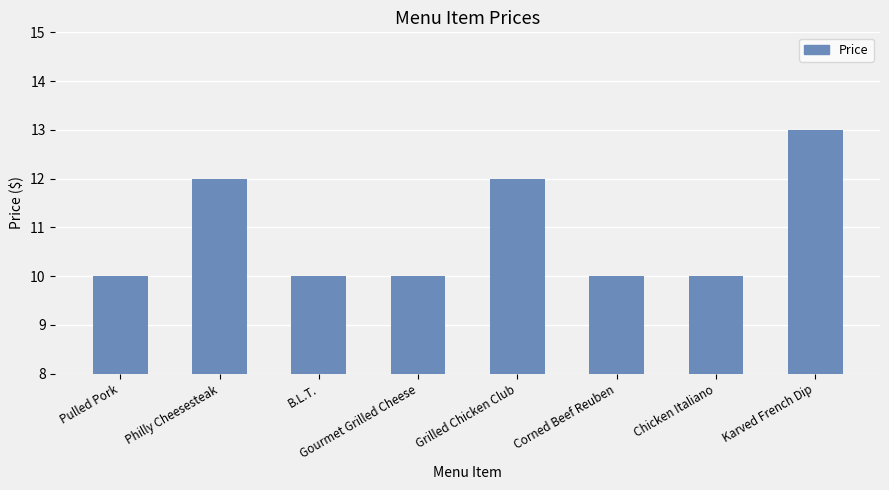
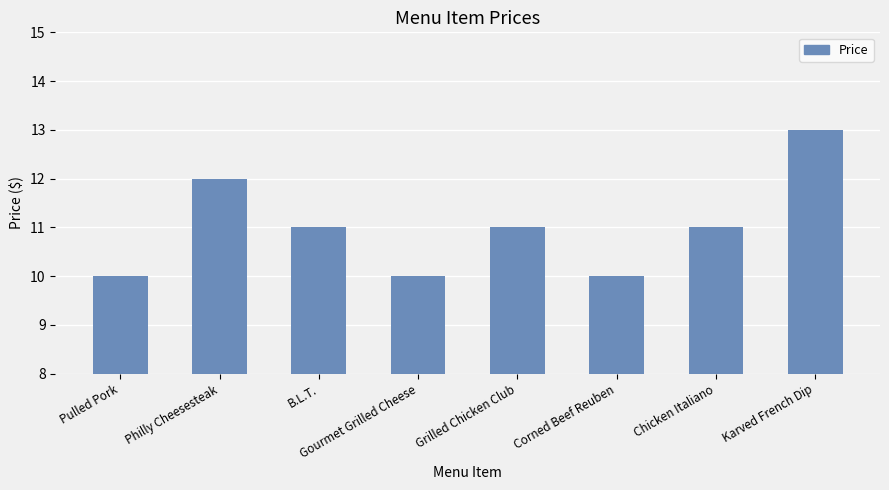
B.L.T.: 10 -> 11
Grilled Chicken Club: 12 -> 11
Chicken Italiano: 10 -> 11
